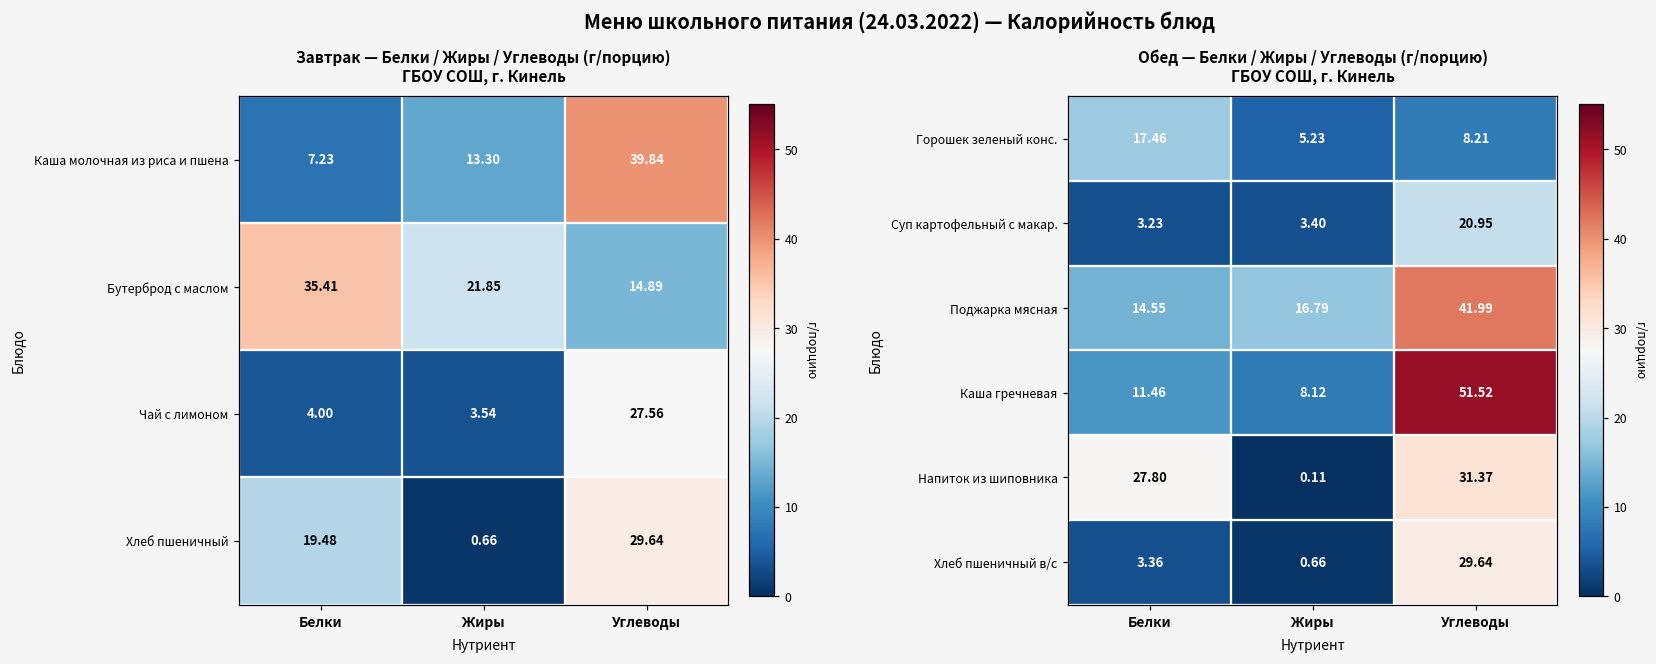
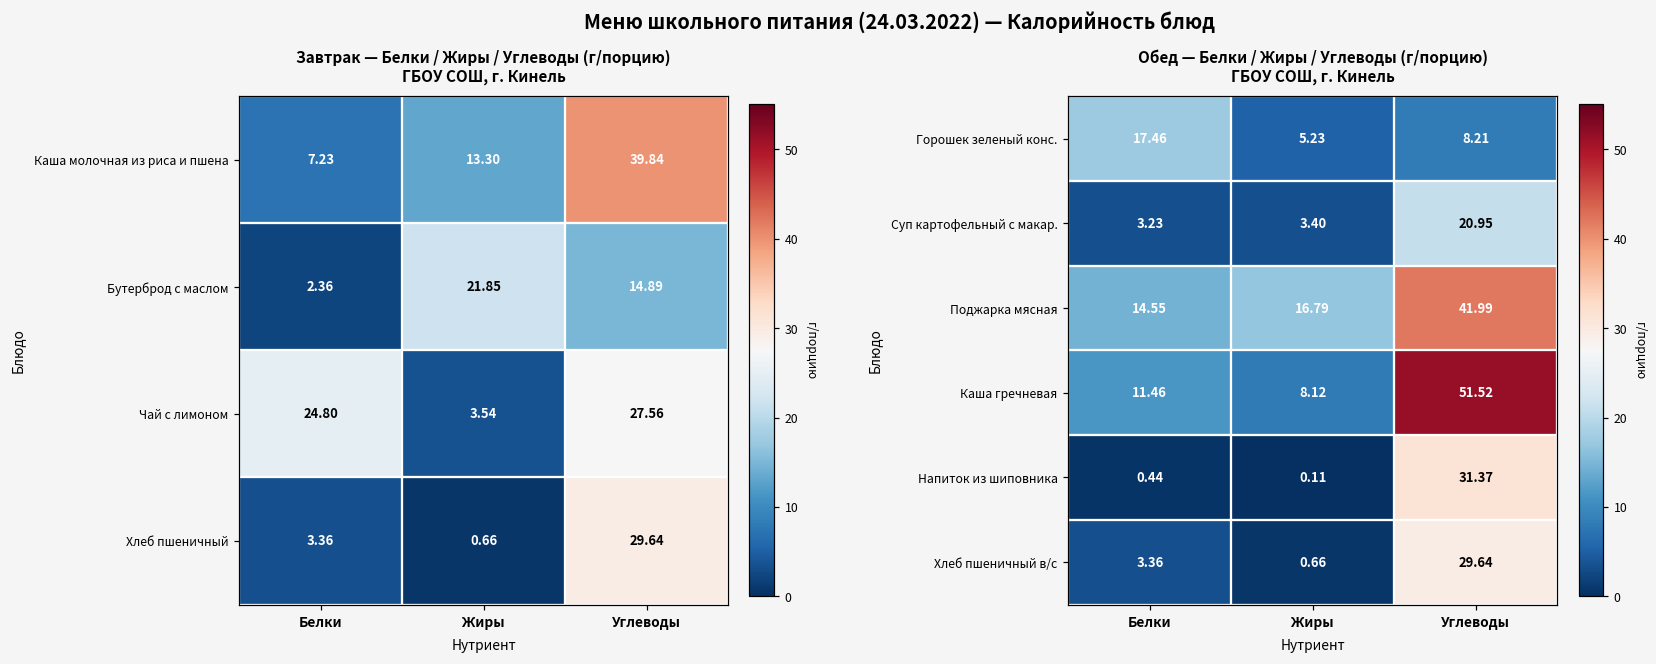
Завтрак — Белки / Жиры / Углеводы (г/порцию) ГБОУ СОШ, г. Кинель, Бутерброд с маслом, Белки: 35.41 -> 2.36
Завтрак — Белки / Жиры / Углеводы (г/порцию) ГБОУ СОШ, г. Кинель, Чай с лимоном, Белки: 4.00 -> 24.80
Завтрак — Белки / Жиры / Углеводы (г/порцию) ГБОУ СОШ, г. Кинель, Хлеб пшеничный, Белки: 19.48 -> 3.36
Обед — Белки / Жиры / Углеводы (г/порцию) ГБОУ СОШ, г. Кинель, Напиток из шиповника, Белки: 27.80 -> 0.44
